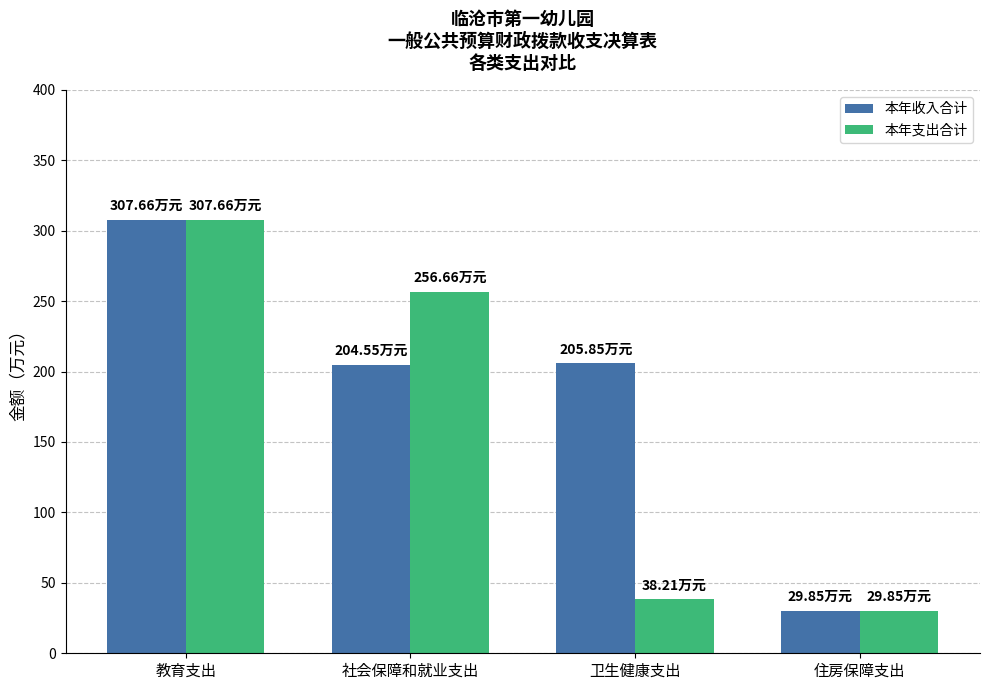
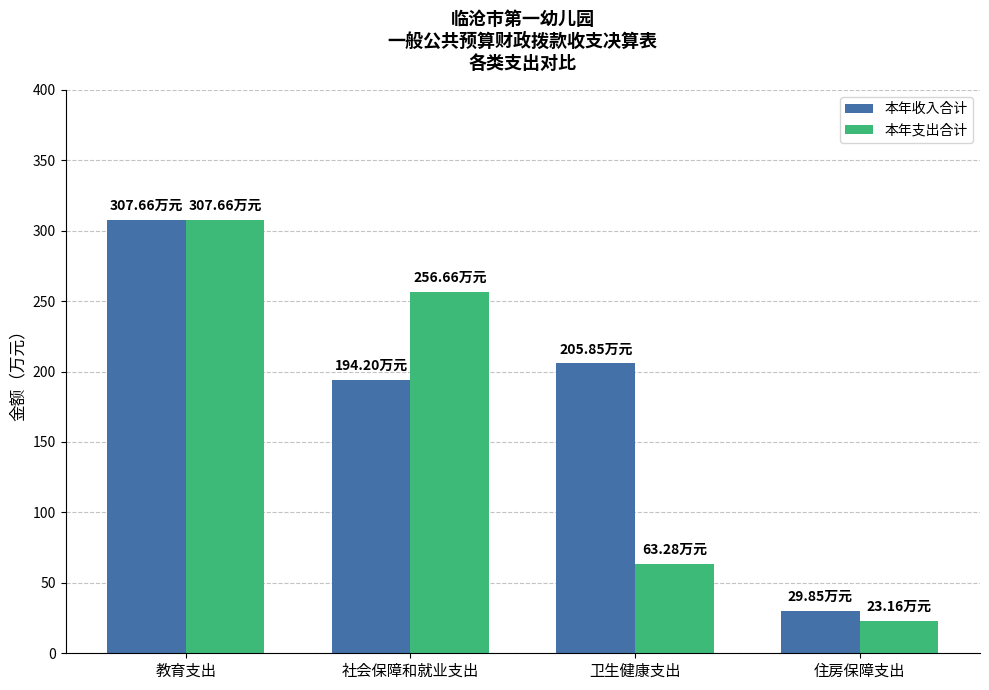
本年收入合计, 社会保障和就业支出: 204.55 -> 194.20
本年支出合计, 卫生健康支出: 38.21 -> 63.28
本年支出合计, 住房保障支出: 29.85 -> 23.16
